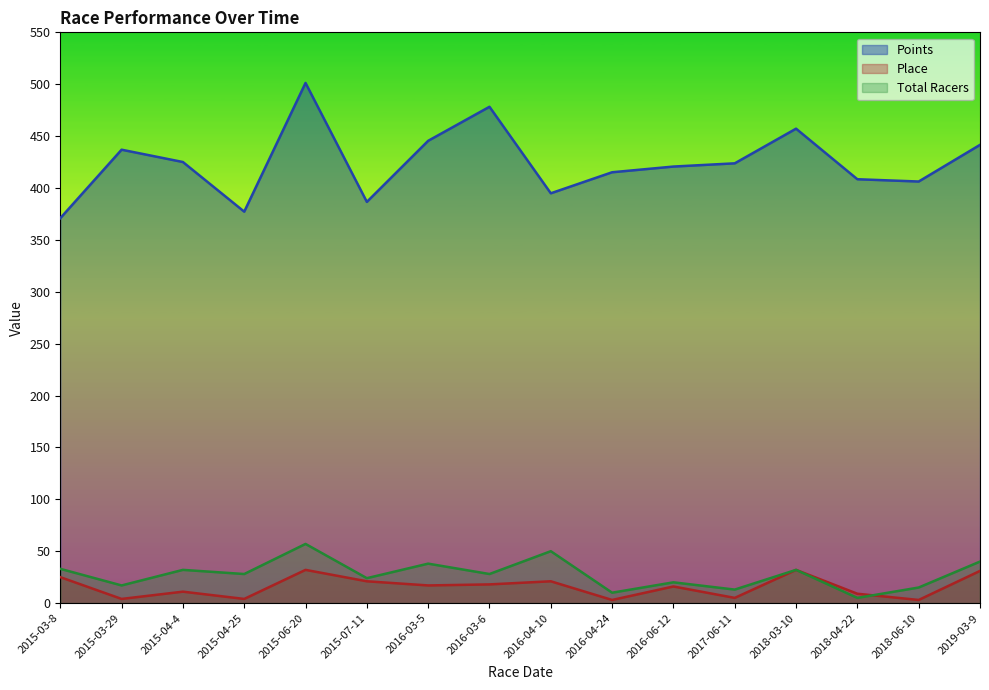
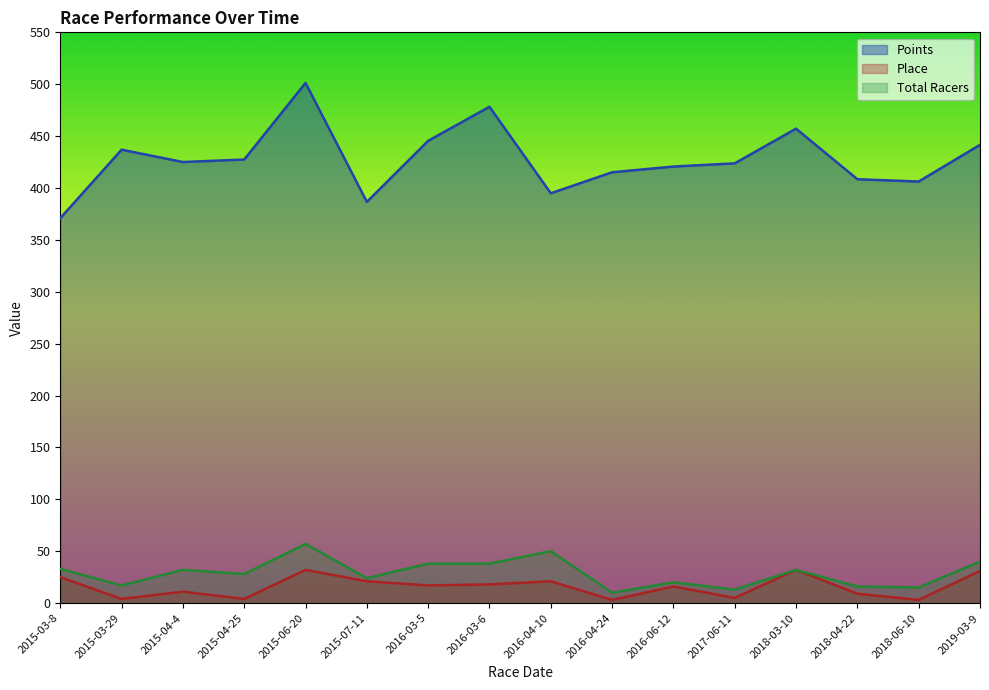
Points, 2015-04-25: 377 -> 427
Total Racers, 2016-03-6: 28 -> 38
Total Racers, 2018-04-22: 5 -> 16
